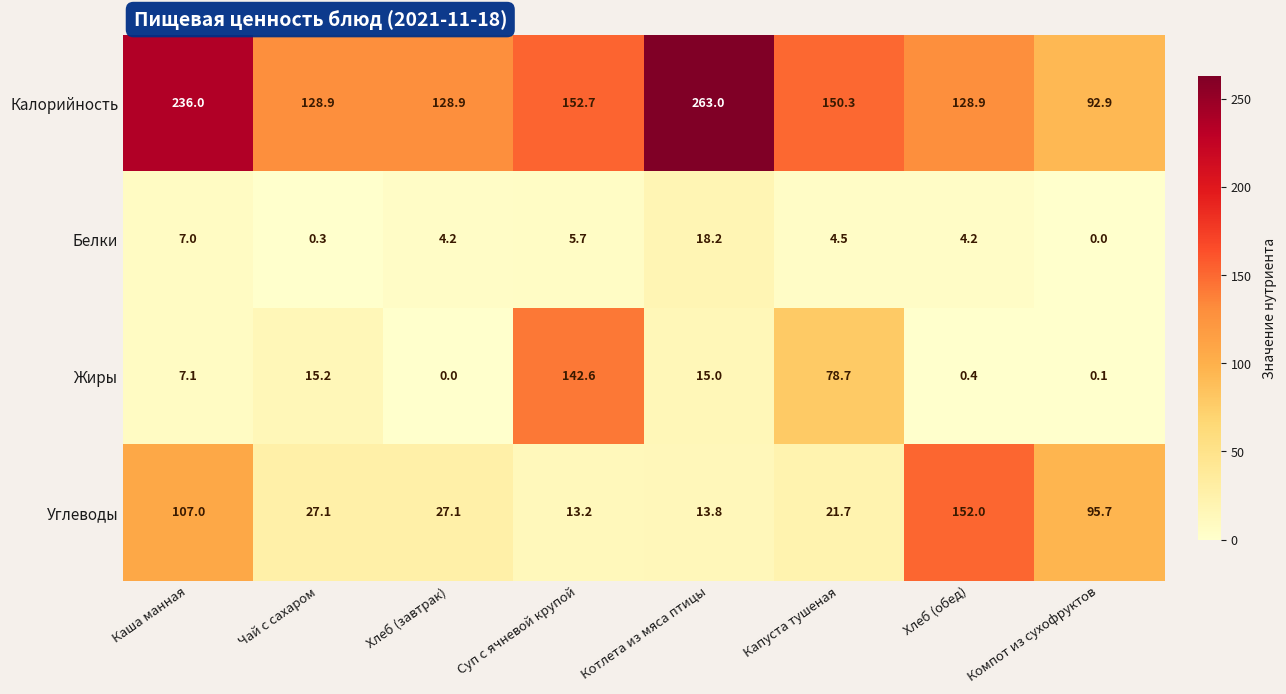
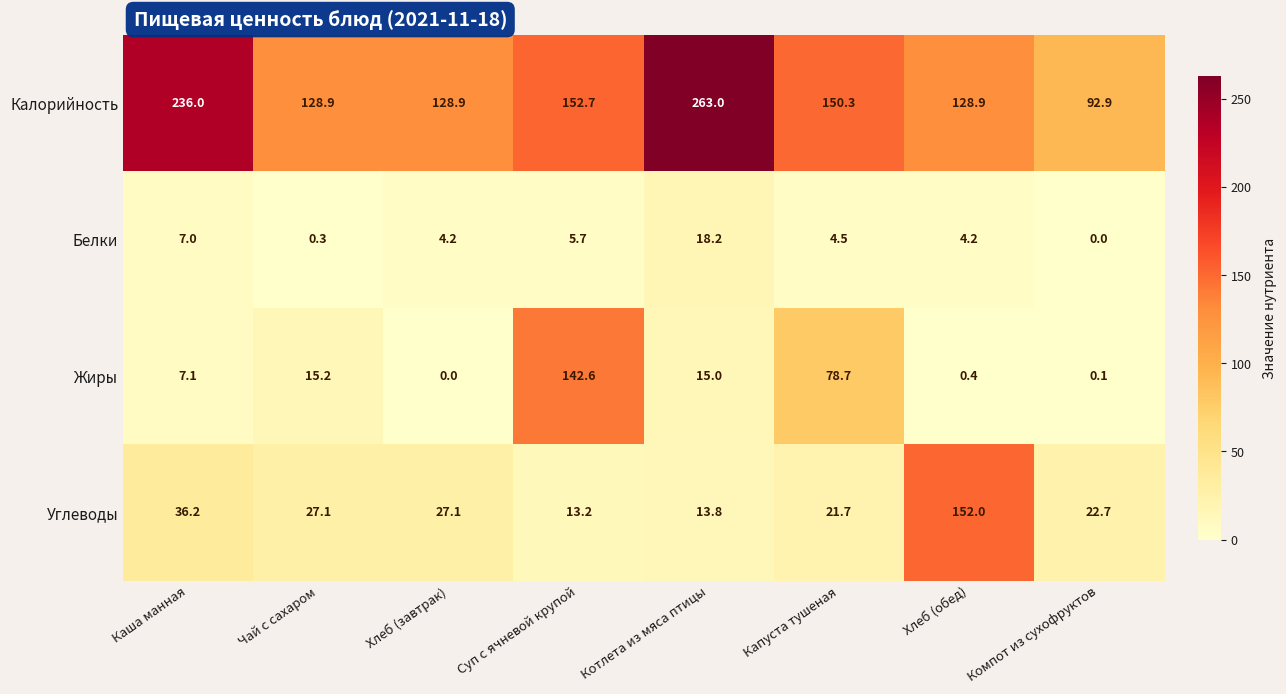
Углеводы, Каша манная: 107.0 -> 36.2
Углеводы, Компот из сухофруктов: 95.7 -> 22.7
